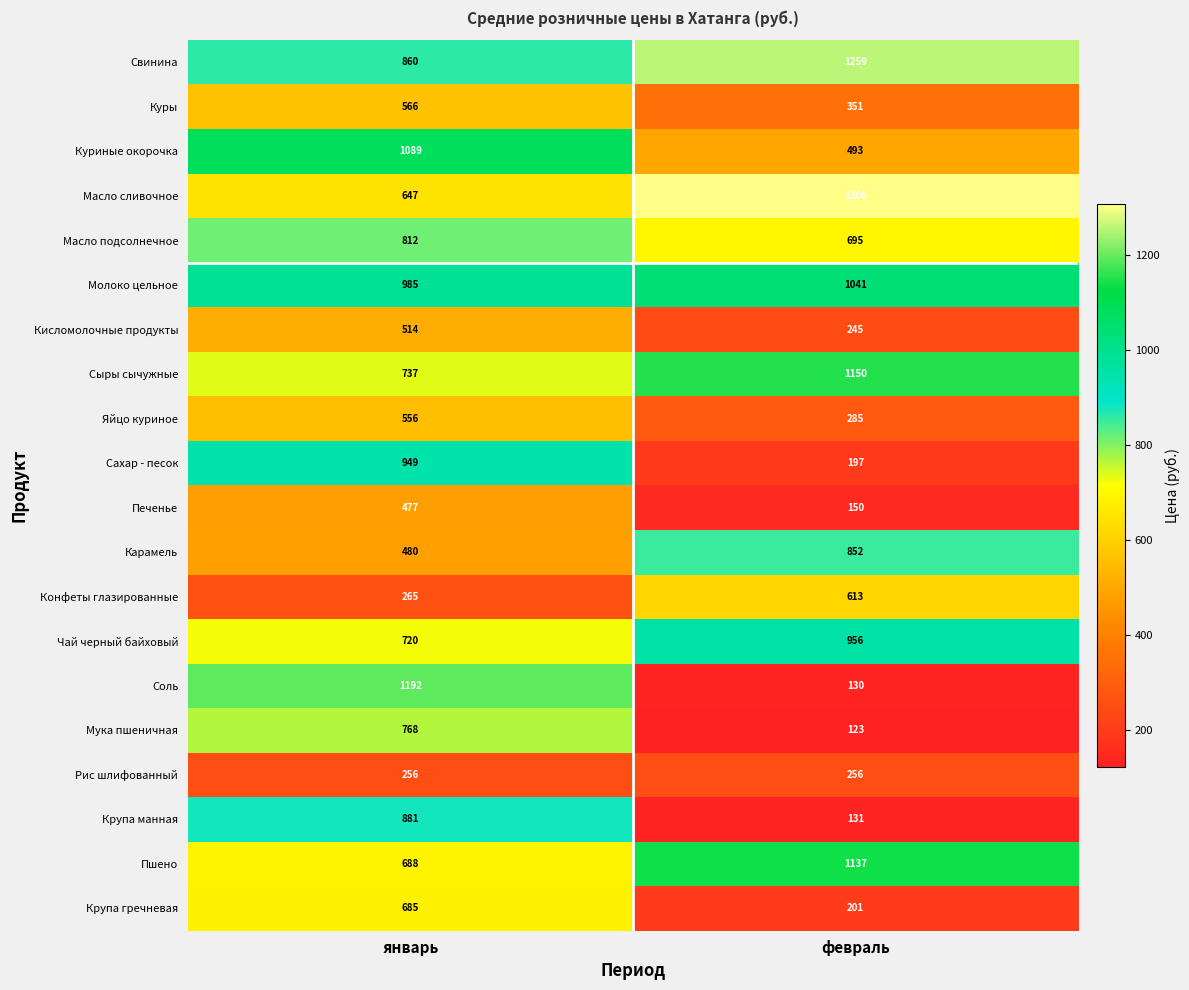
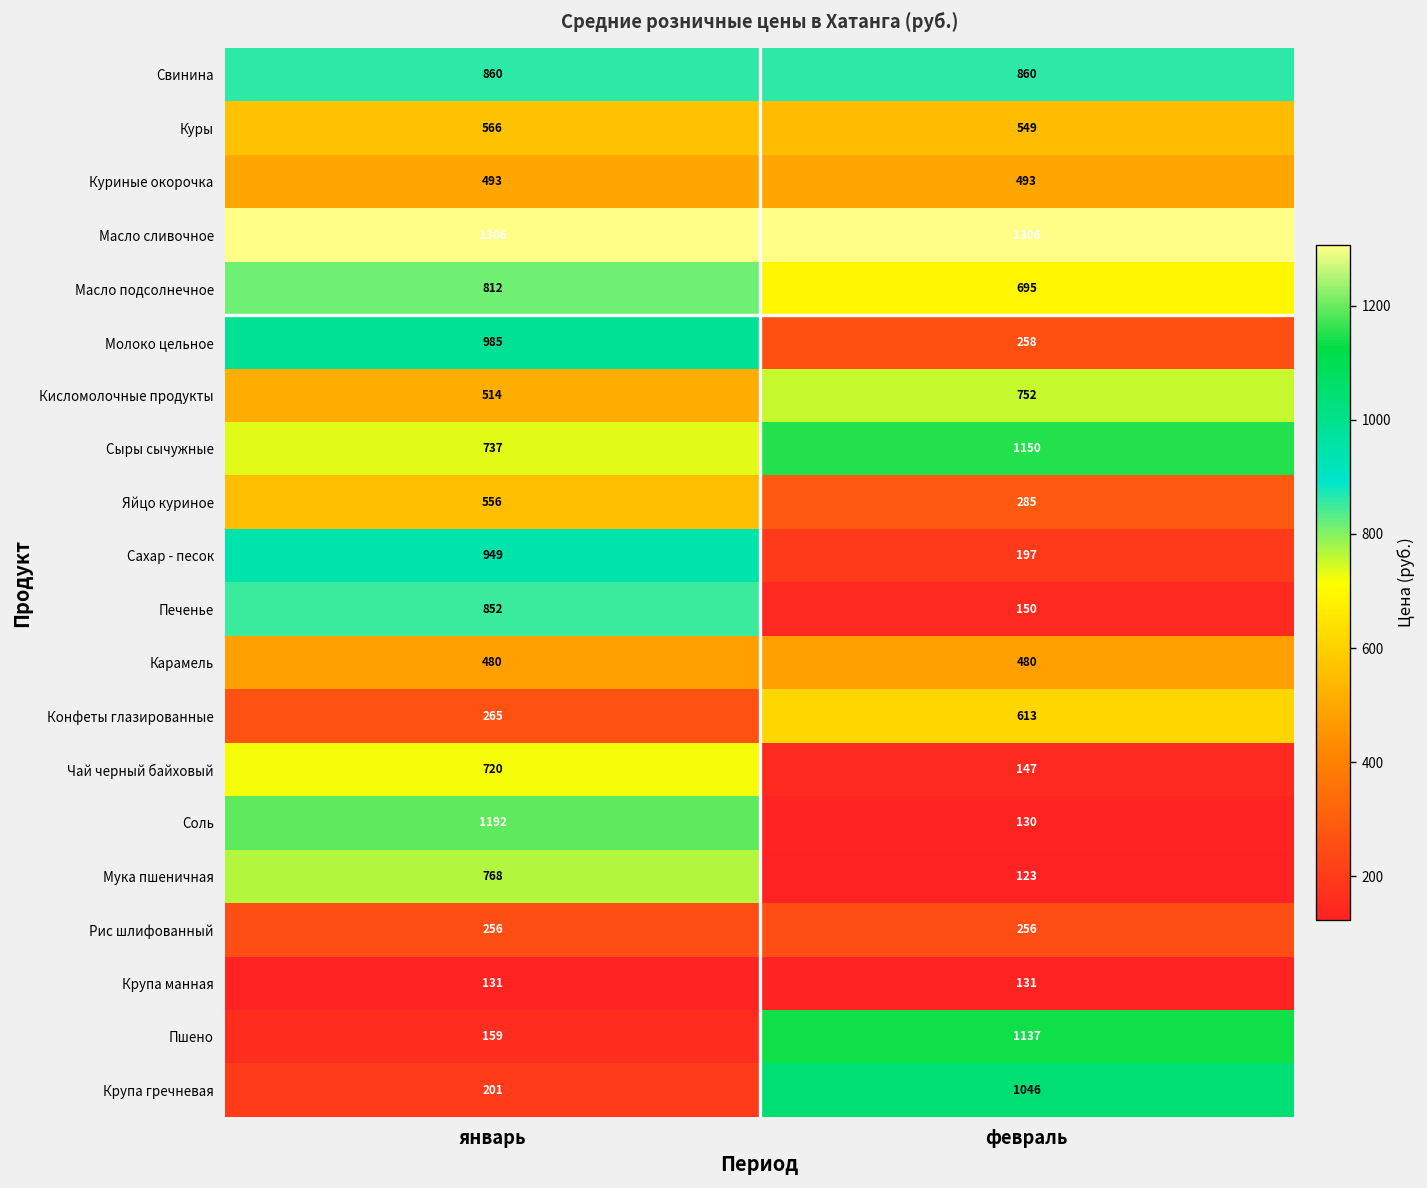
Свинина, февраль: 1259 -> 860
Куры, февраль: 351 -> 549
Куриные окорочка, январь: 1089 -> 493
Масло сливочное, январь: 647 -> 1306
Молоко цельное, февраль: 1041 -> 258
Кисломолочные продукты, февраль: 245 -> 752
Печенье, январь: 477 -> 852
Карамель, февраль: 852 -> 480
Чай черный байховый, февраль: 956 -> 147
Крупа манная, январь: 881 -> 131
Пшено, январь: 688 -> 159
Крупа гречневая, январь: 685 -> 201
Крупа гречневая, февраль: 201 -> 1046
